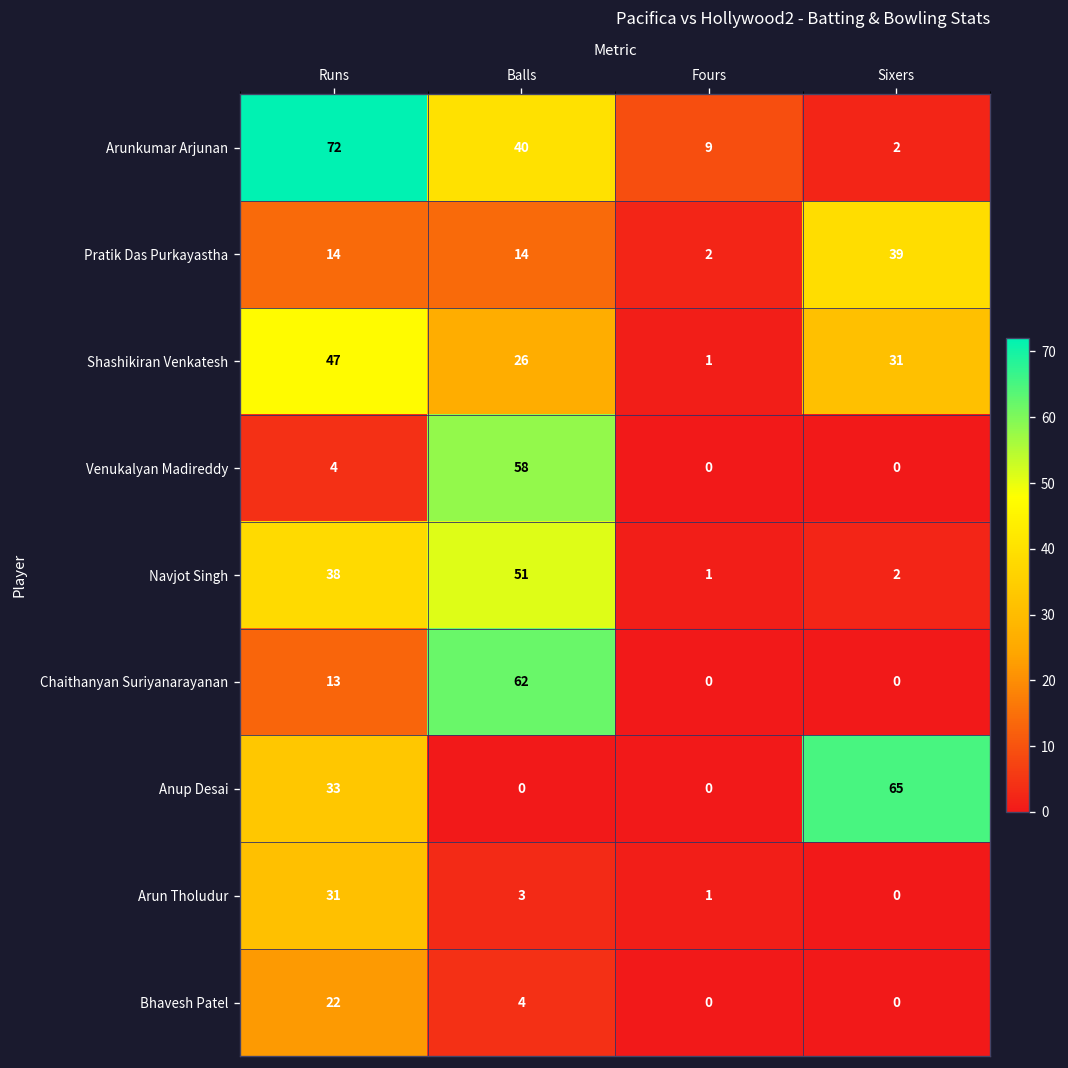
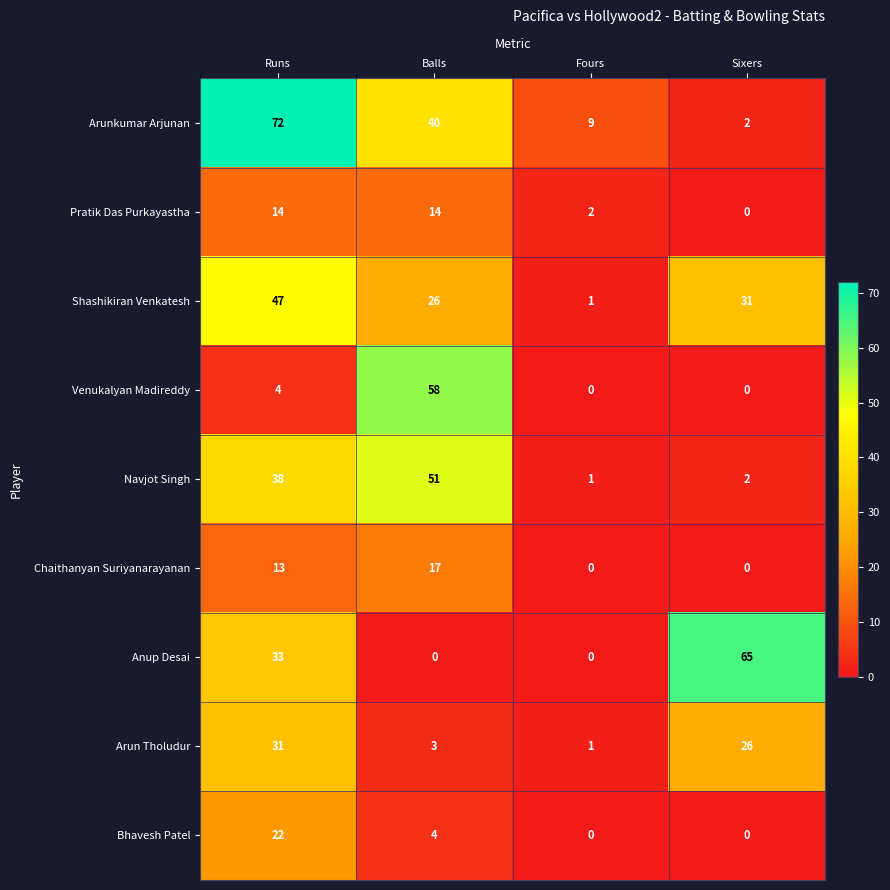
Pratik Das Purkayastha, Sixers: 39 -> 0
Chaithanyan Suriyanarayanan, Balls: 62 -> 17
Arun Tholudur, Sixers: 0 -> 26
